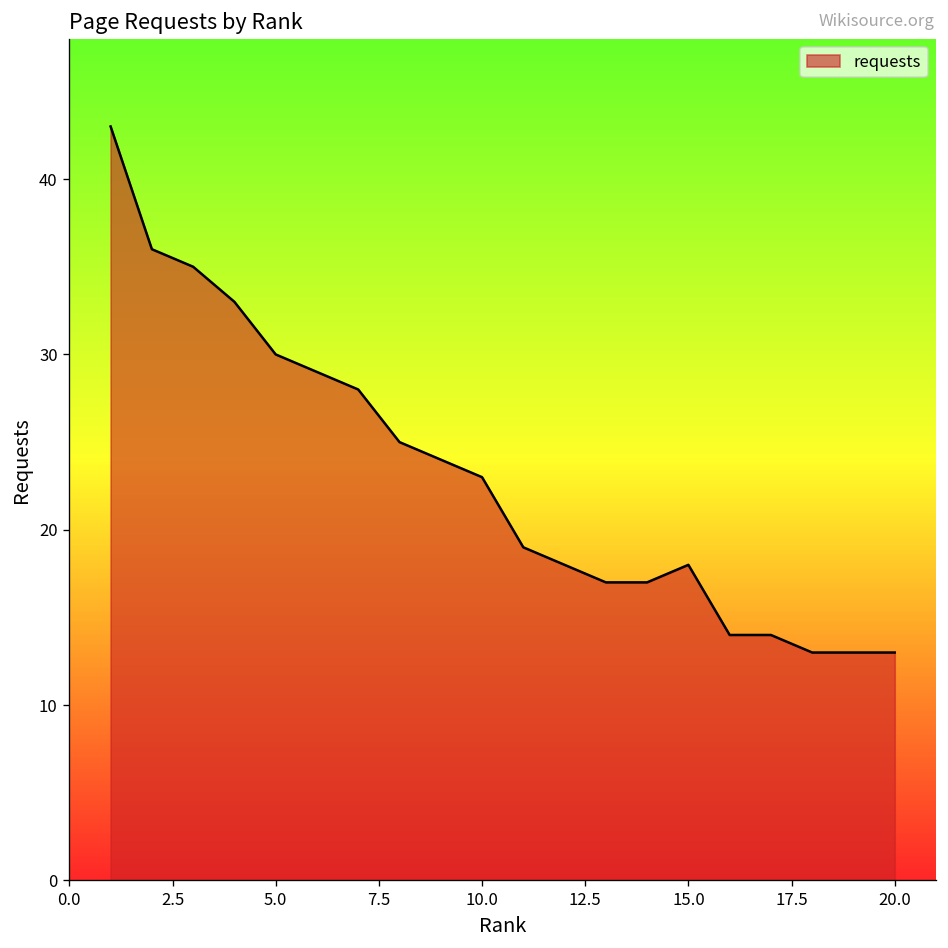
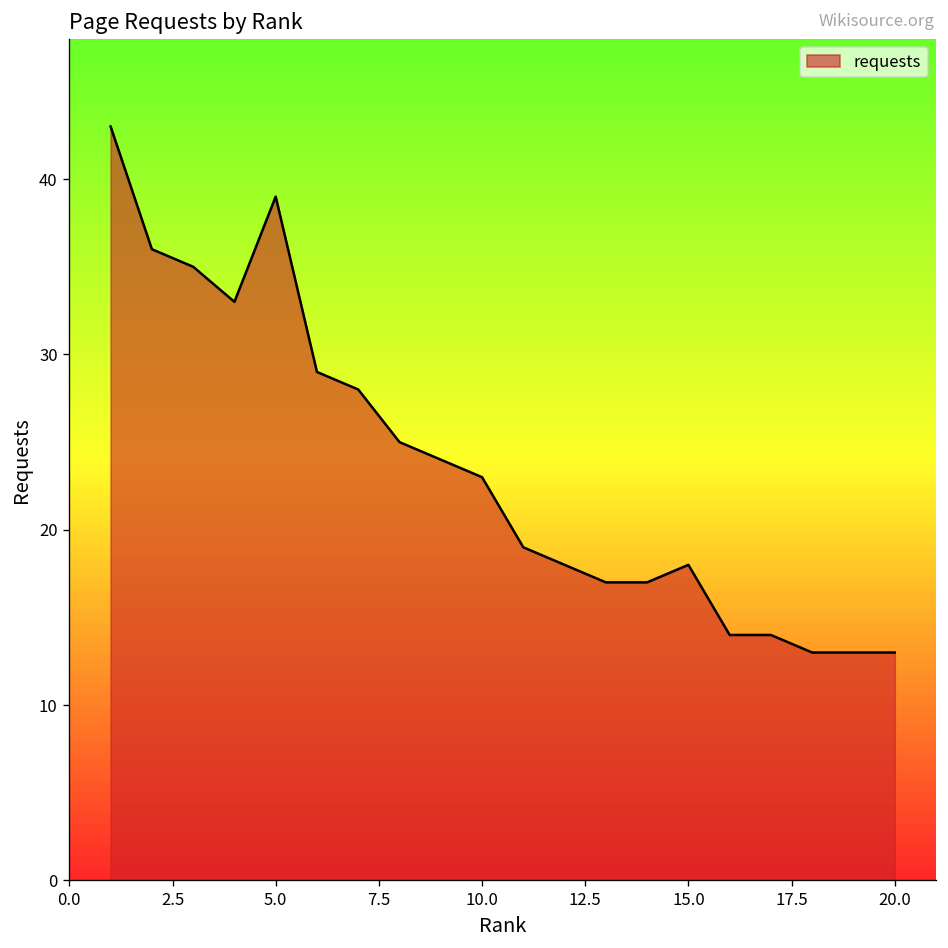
5.0: 30 -> 39
